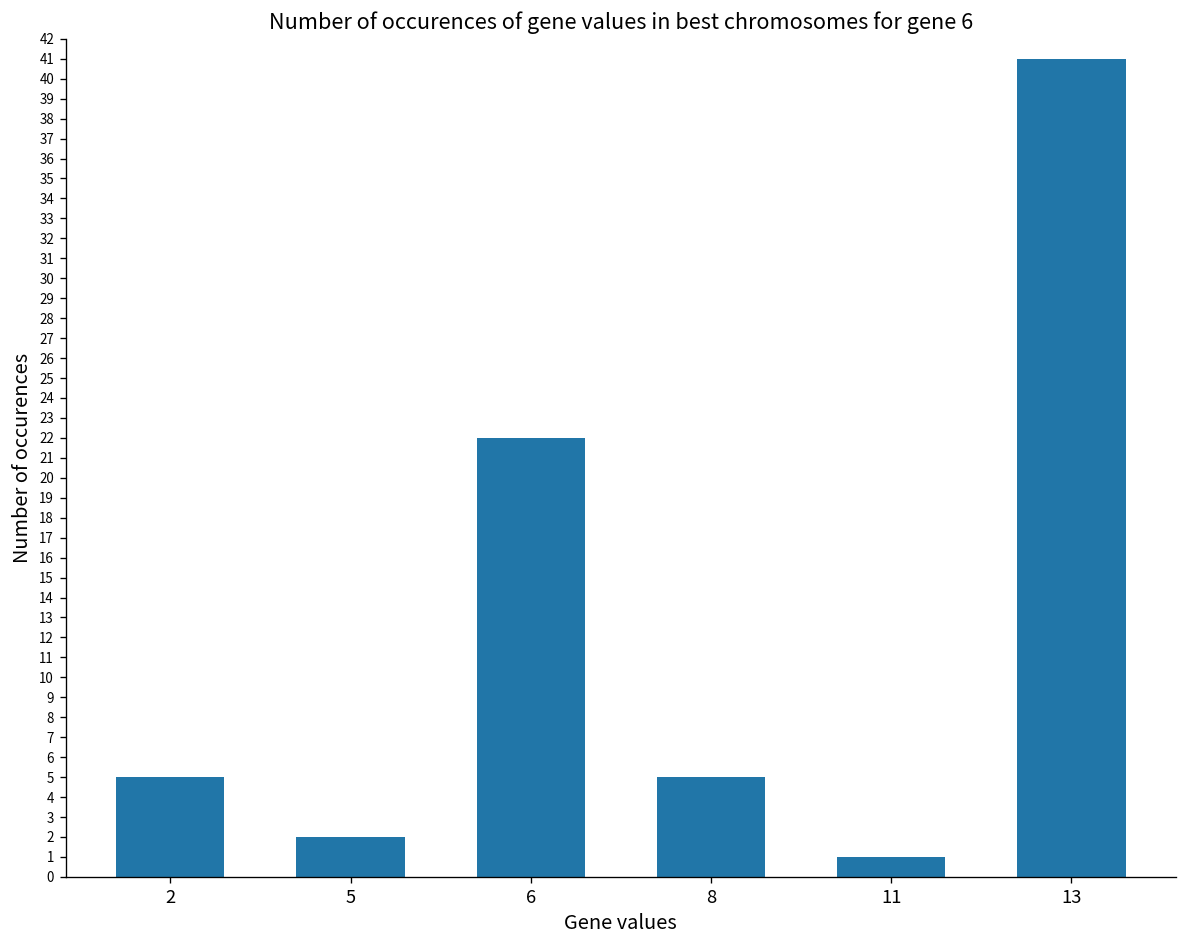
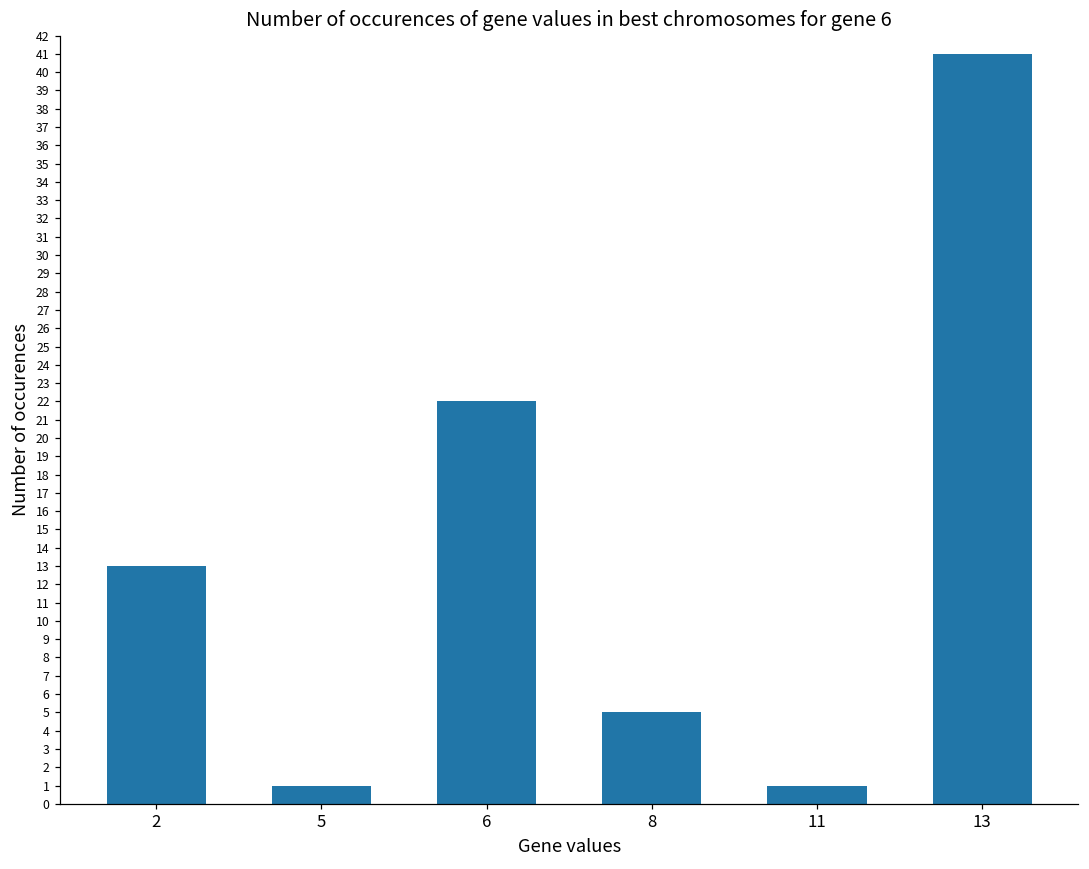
2: 5 -> 13
5: 2 -> 1
